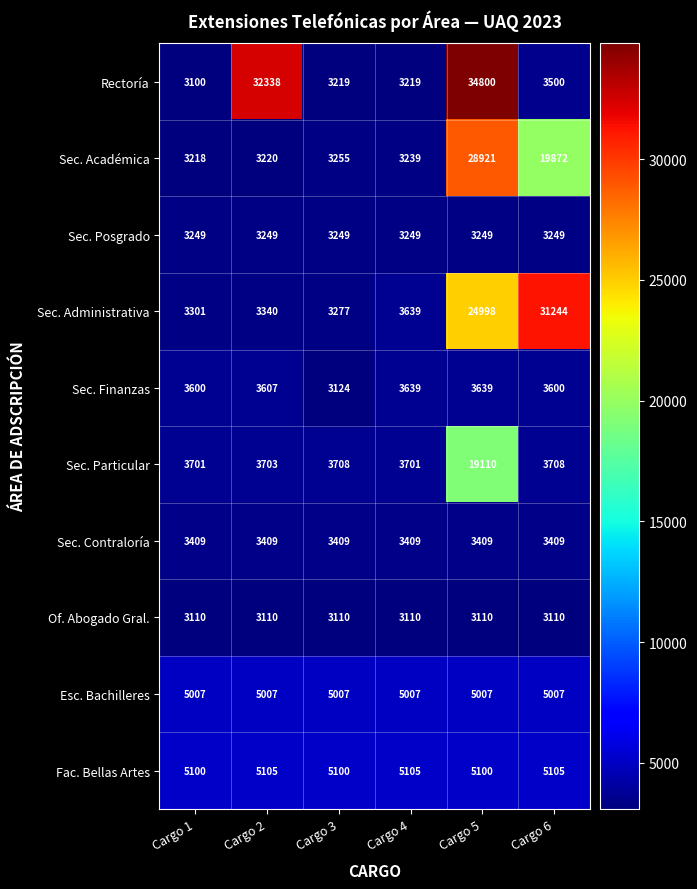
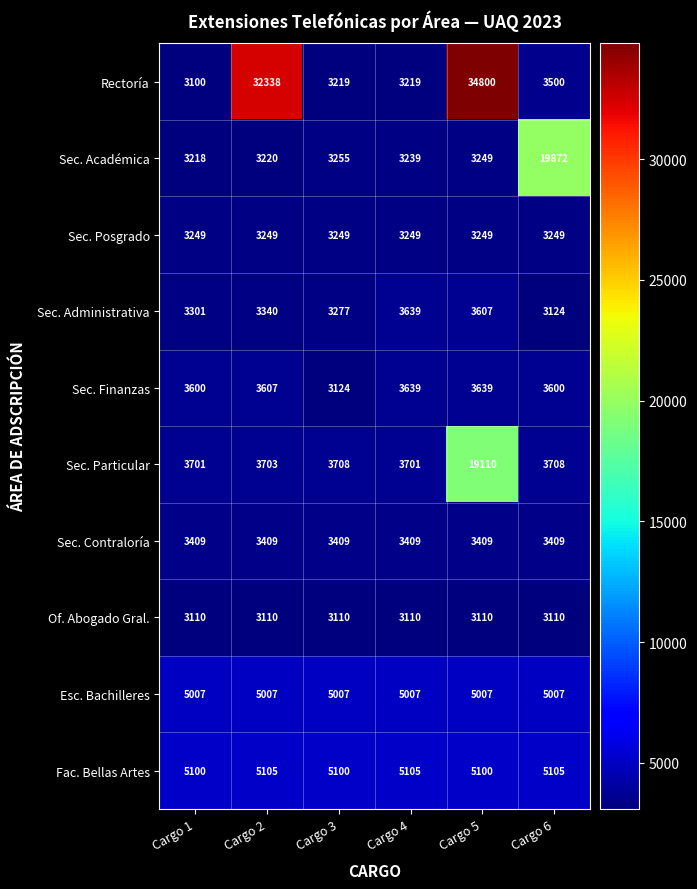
Sec. Académica, Cargo 5: 28921 -> 3249
Sec. Administrativa, Cargo 5: 24998 -> 3607
Sec. Administrativa, Cargo 6: 31244 -> 3124
